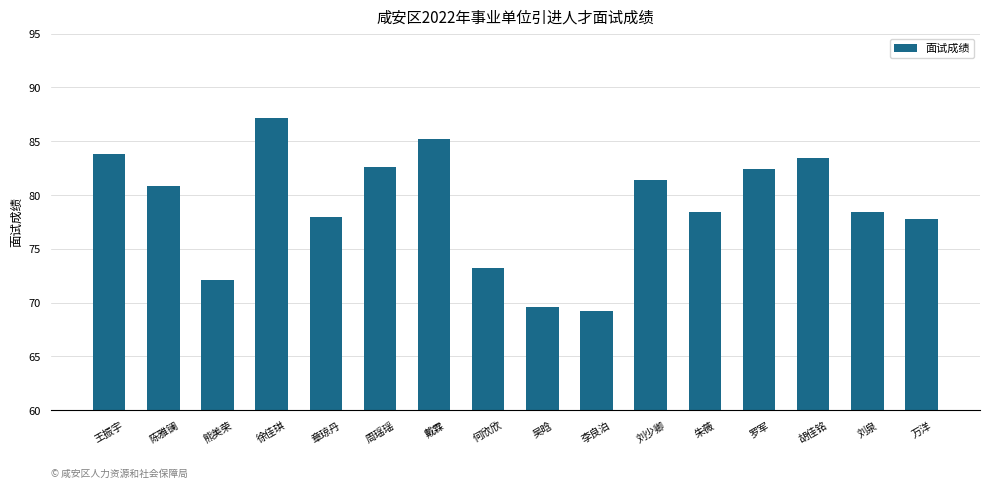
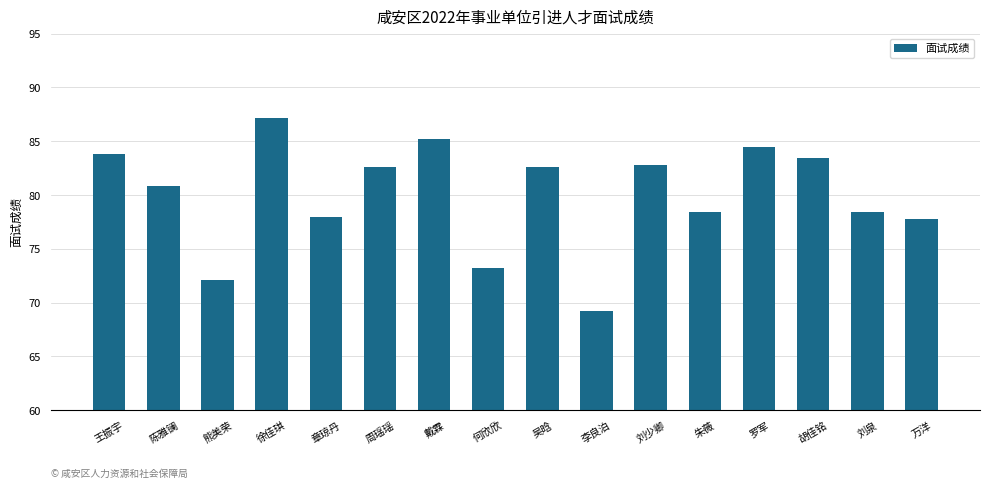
吴晗: 69.6 -> 82.6
刘少卿: 81.4 -> 82.8
罗军: 82.4 -> 84.5
